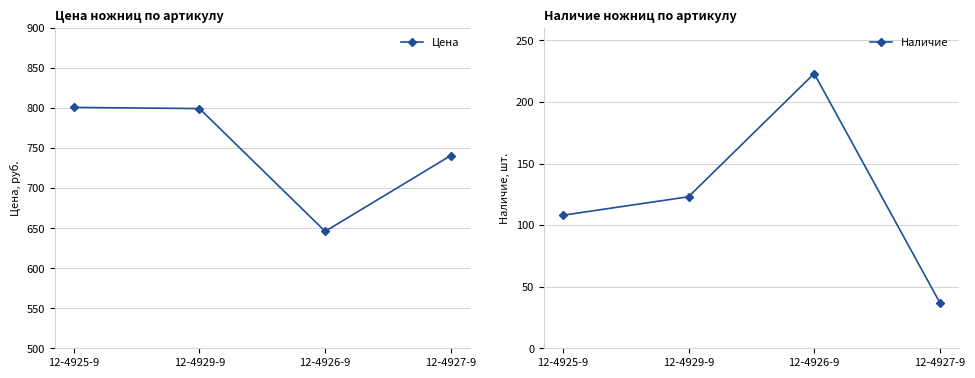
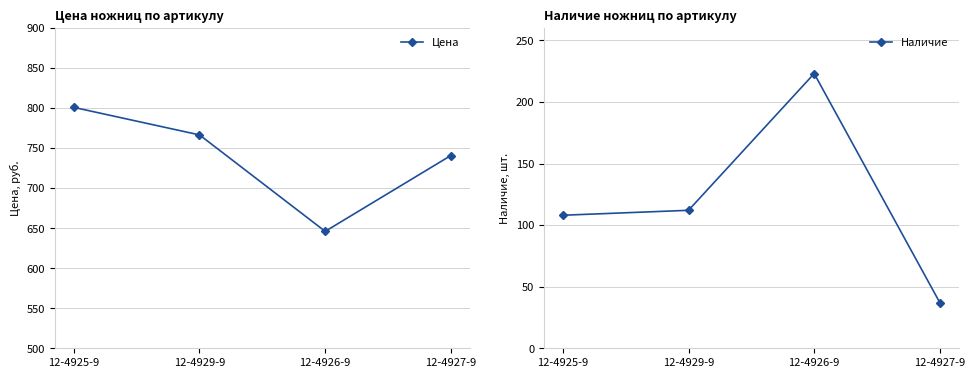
Цена ножниц по артикулу, 12-4929-9: 800 -> 770
Наличие ножниц по артикулу, 12-4929-9: 123 -> 112
